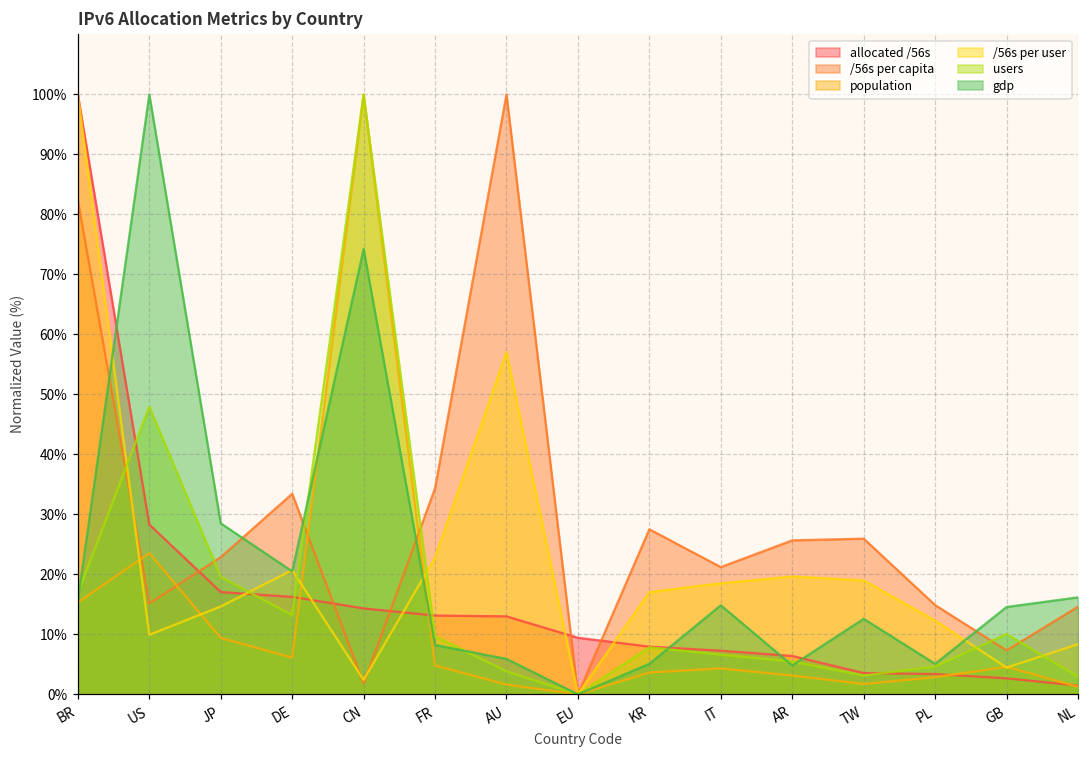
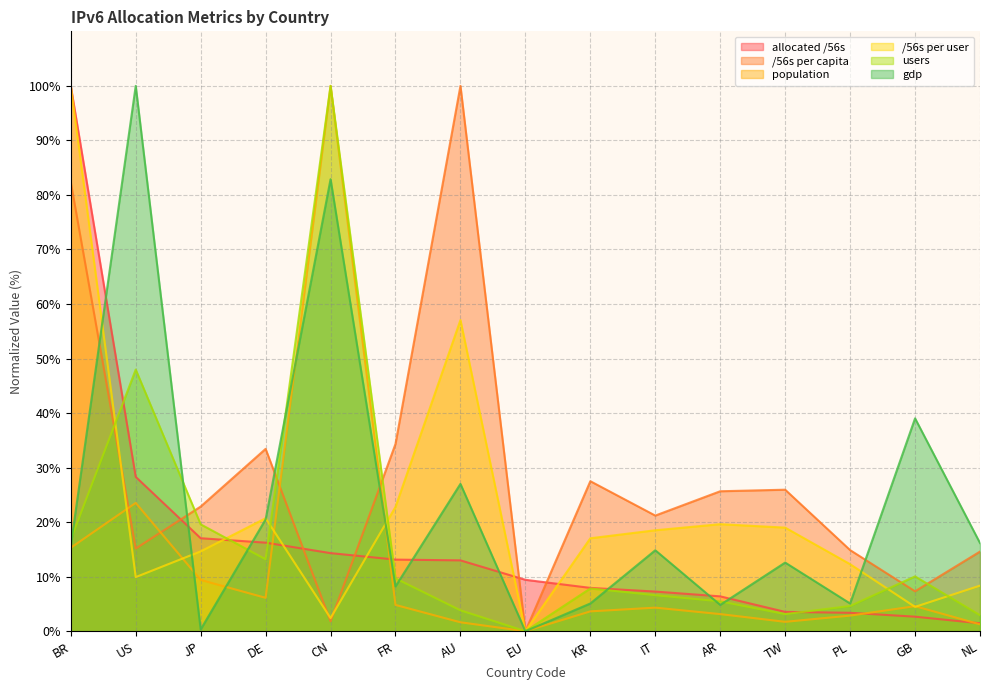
gdp, JP: 29% -> 0%
gdp, CN: 74% -> 83%
gdp, AU: 6% -> 27%
gdp, GB: 15% -> 39%
